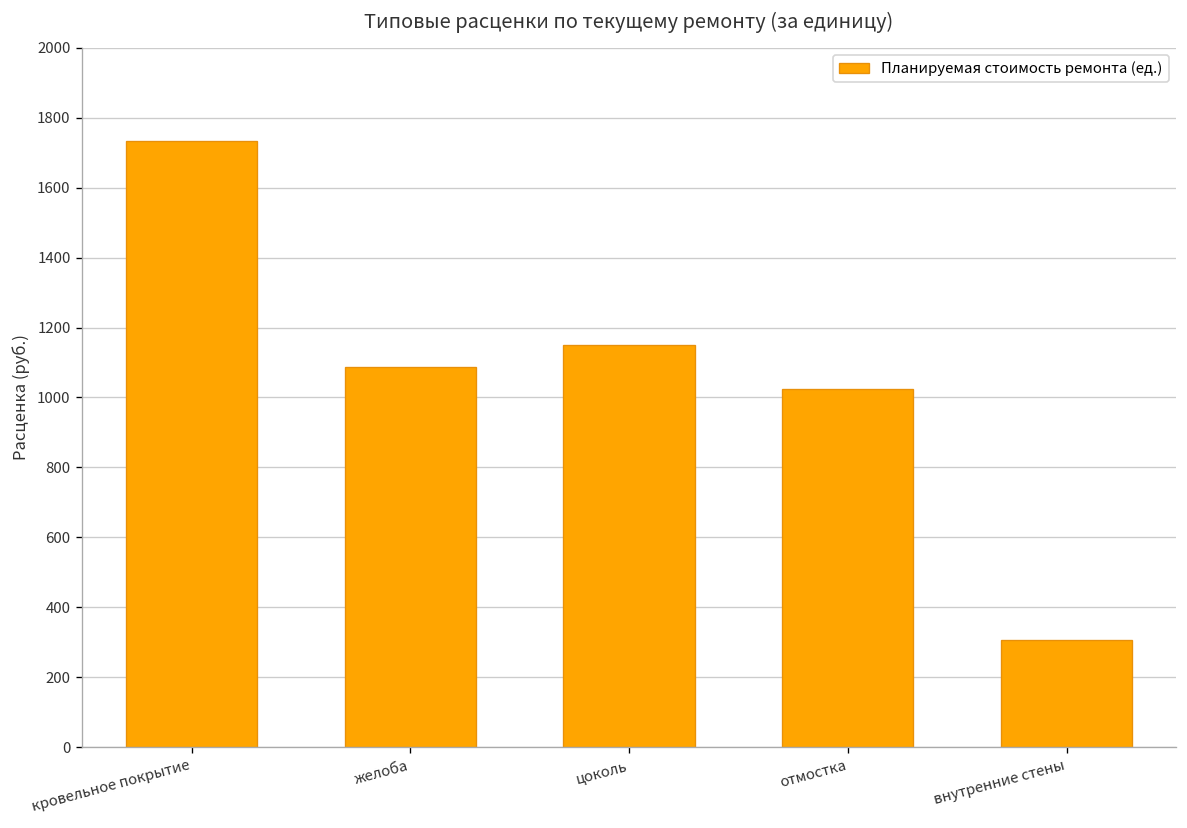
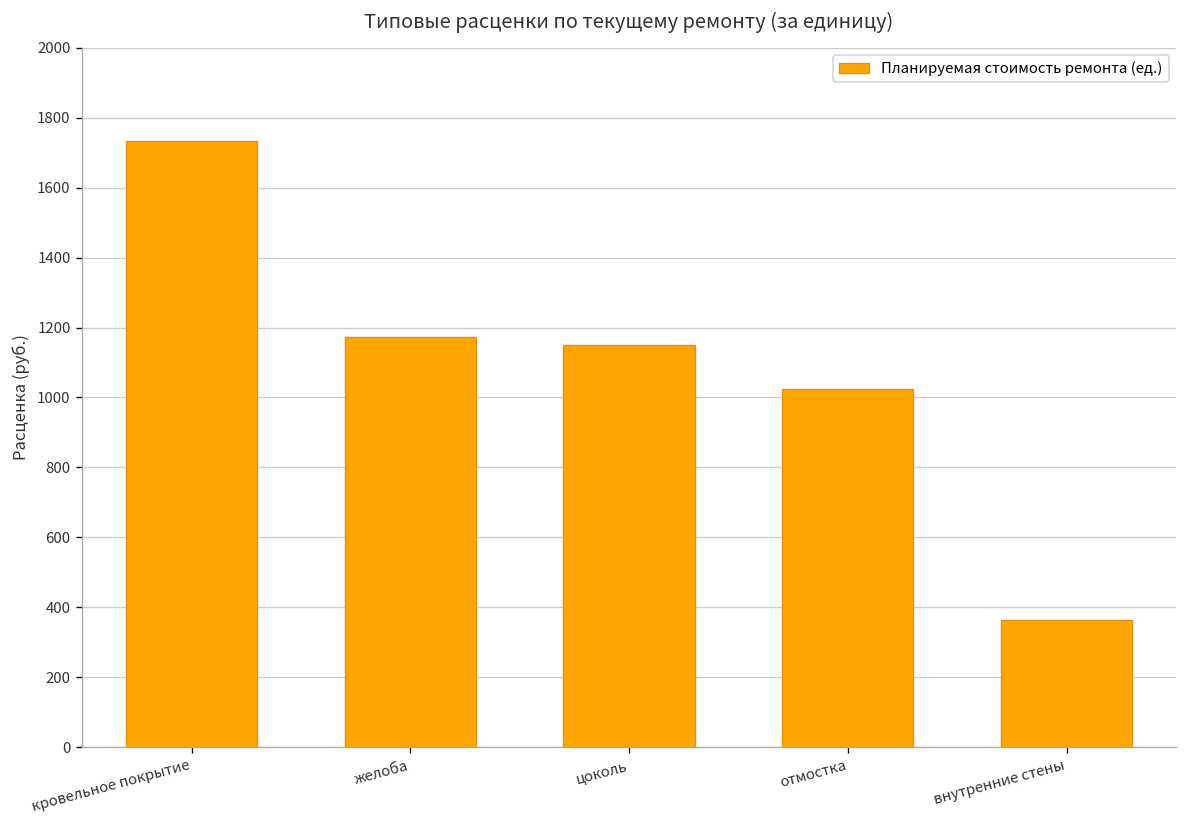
желоба: 1090 -> 1170
внутренние стены: 310 -> 360
